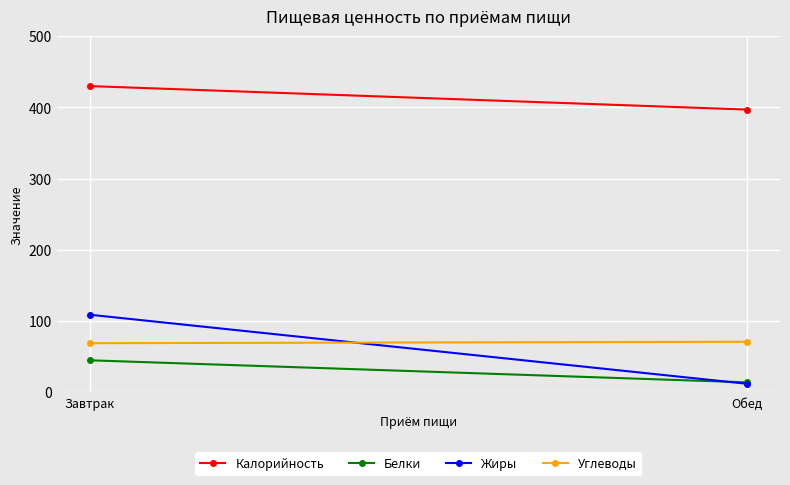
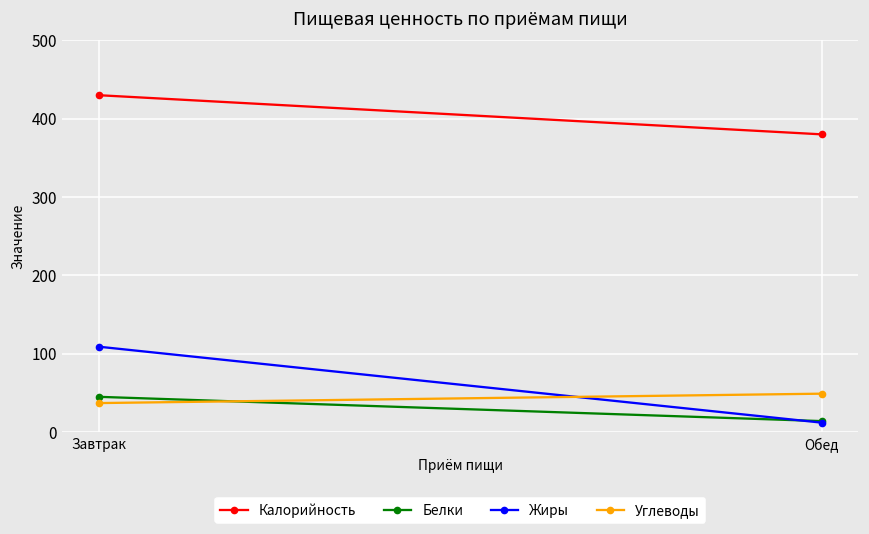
Углеводы, Завтрак: 70 -> 40
Калорийность, Обед: 400 -> 380
Углеводы, Обед: 70 -> 50
